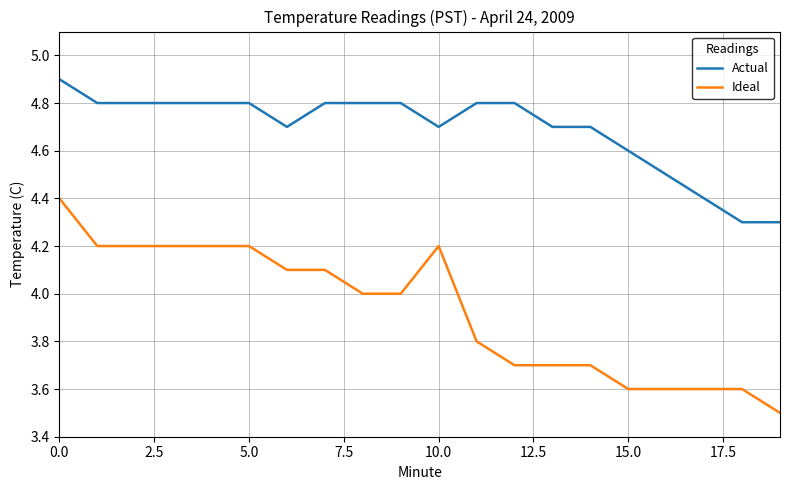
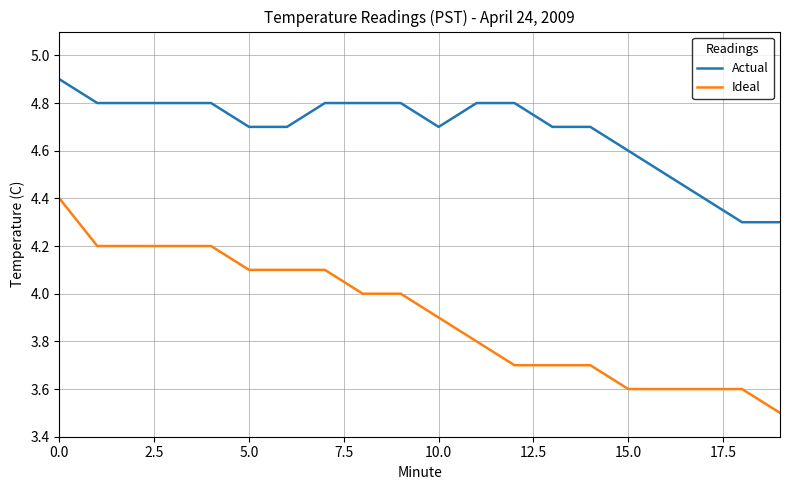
Actual, 5.0: 4.8 -> 4.7
Ideal, 5.0: 4.2 -> 4.1
Ideal, 10.0: 4.2 -> 3.9
